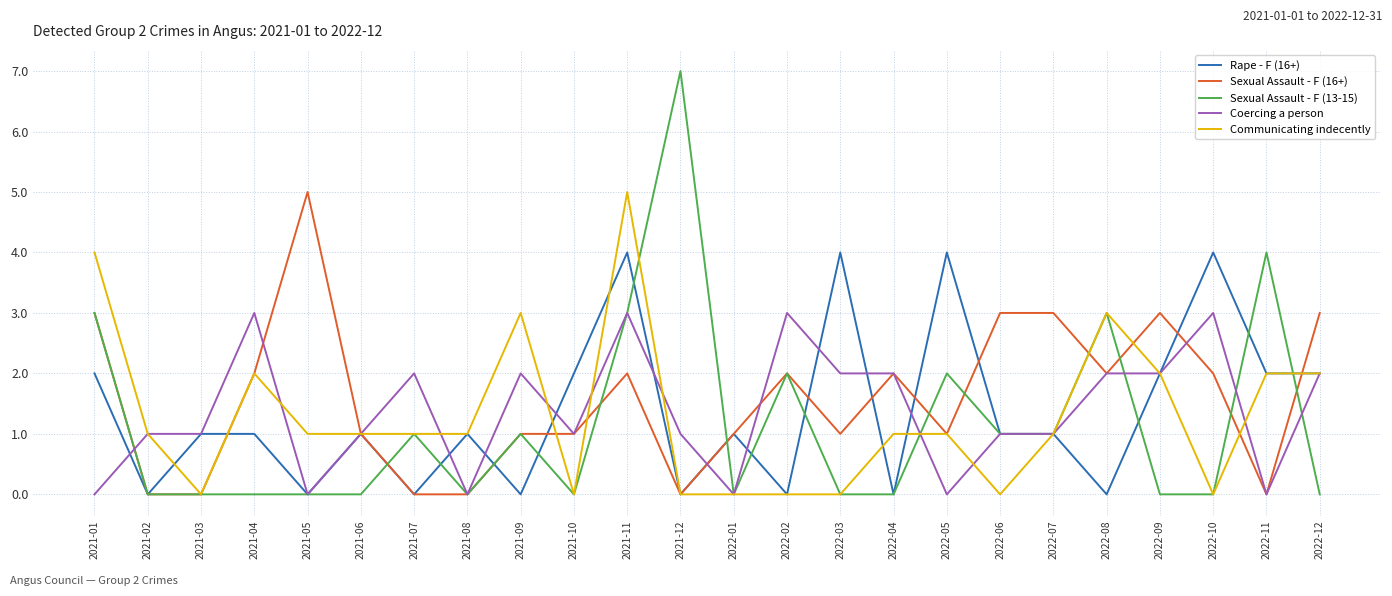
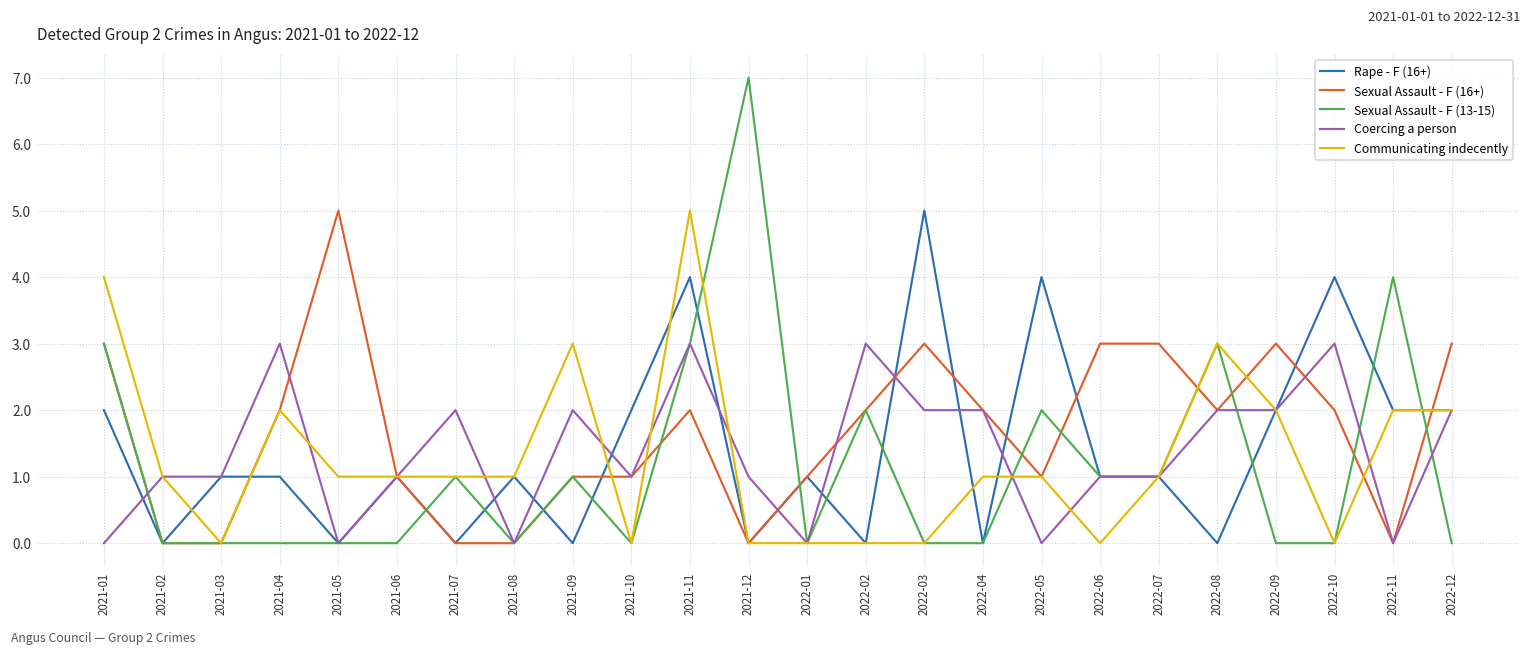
Rape - F (16+), 2022-03: 4 -> 5
Sexual Assault - F (16+), 2022-03: 1 -> 3
